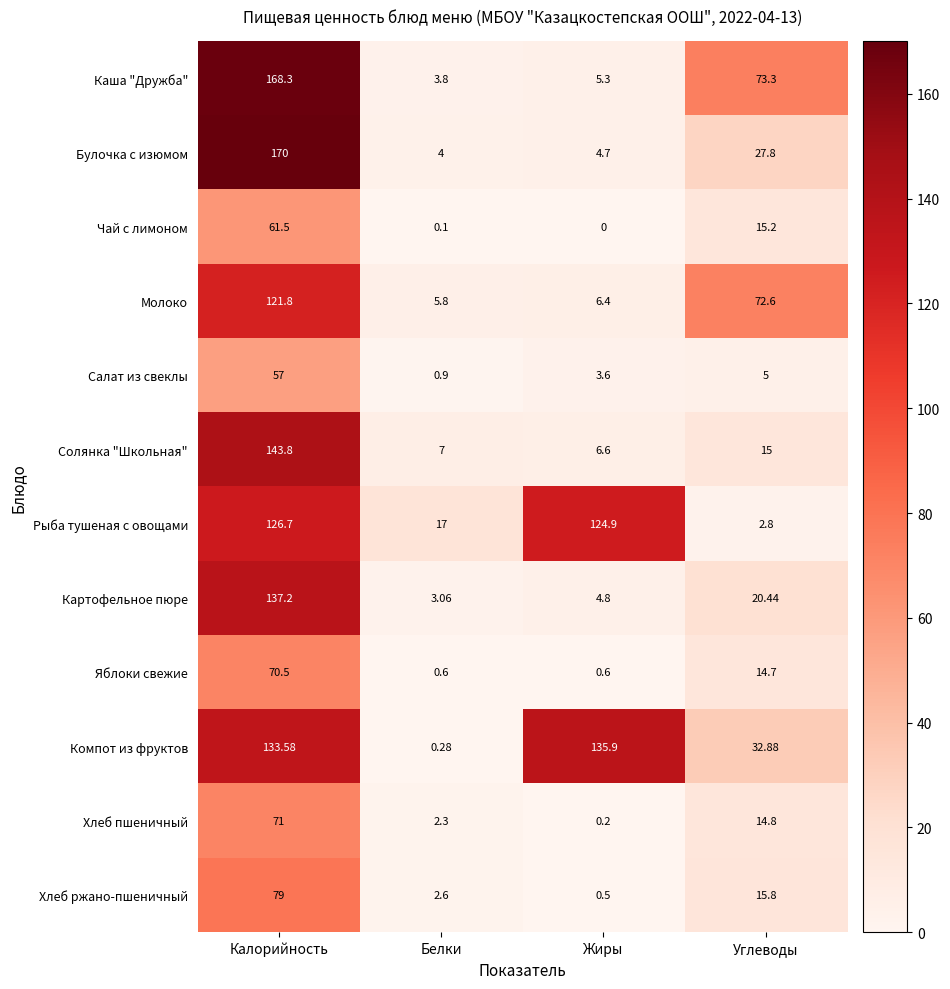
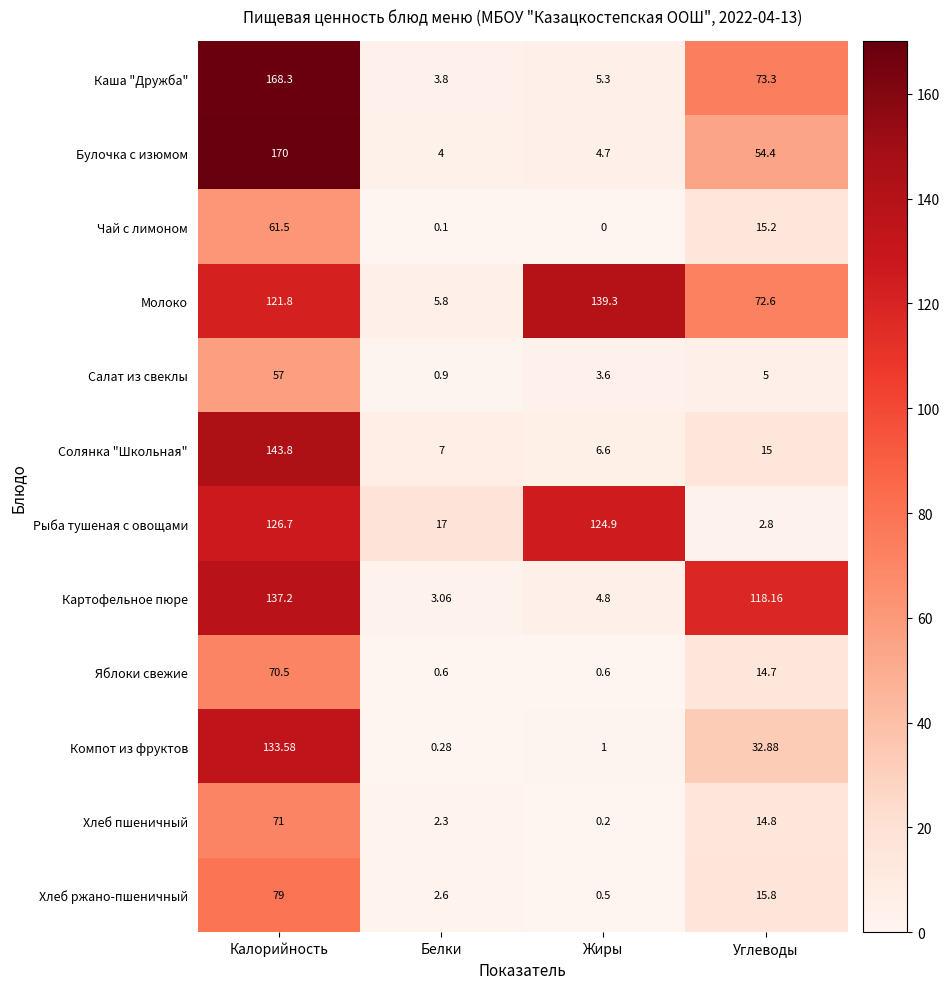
Булочка с изюмом, Углеводы: 27.8 -> 54.4
Молоко, Жиры: 6.4 -> 139.3
Картофельное пюре, Углеводы: 20.44 -> 118.16
Компот из фруктов, Жиры: 135.9 -> 1
